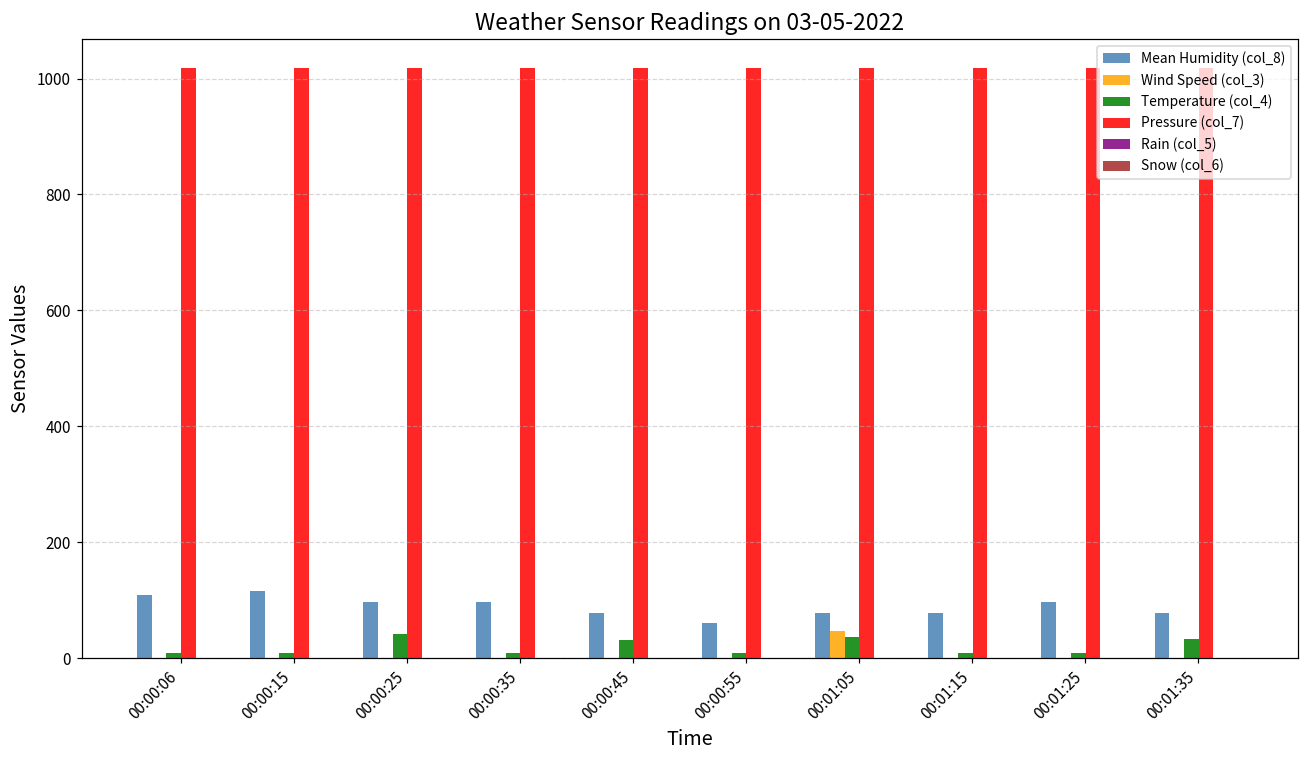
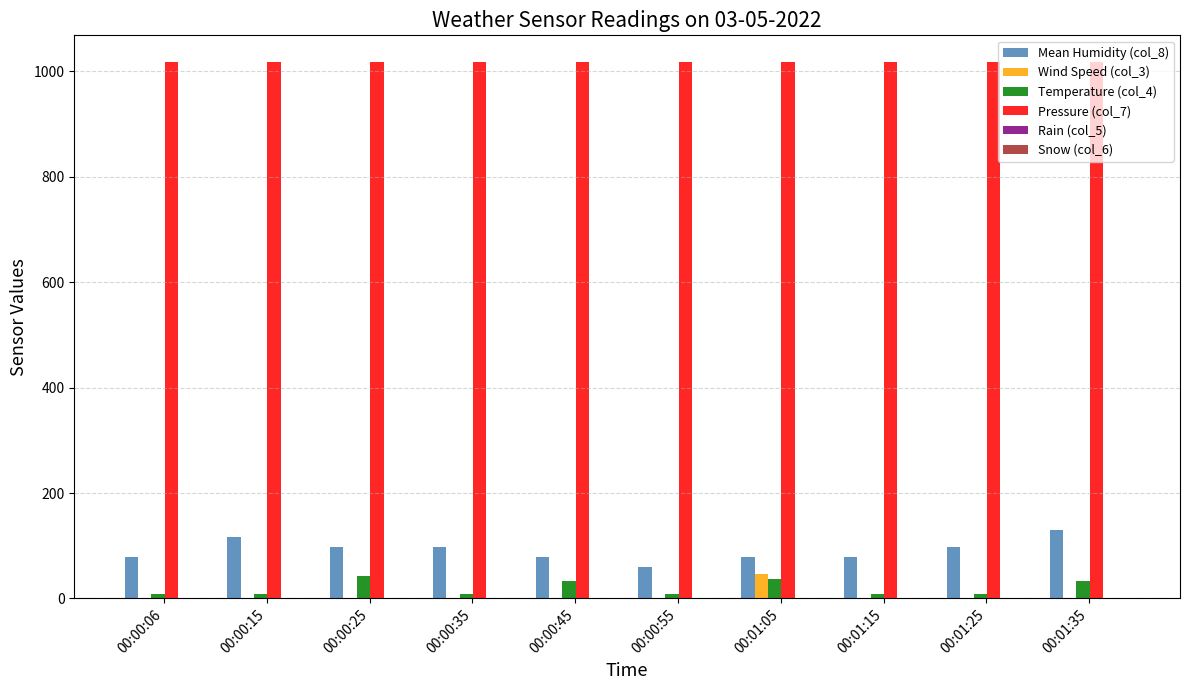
Mean Humidity (col_8), 00:00:06: 110 -> 80
Mean Humidity (col_8), 00:01:35: 80 -> 130
